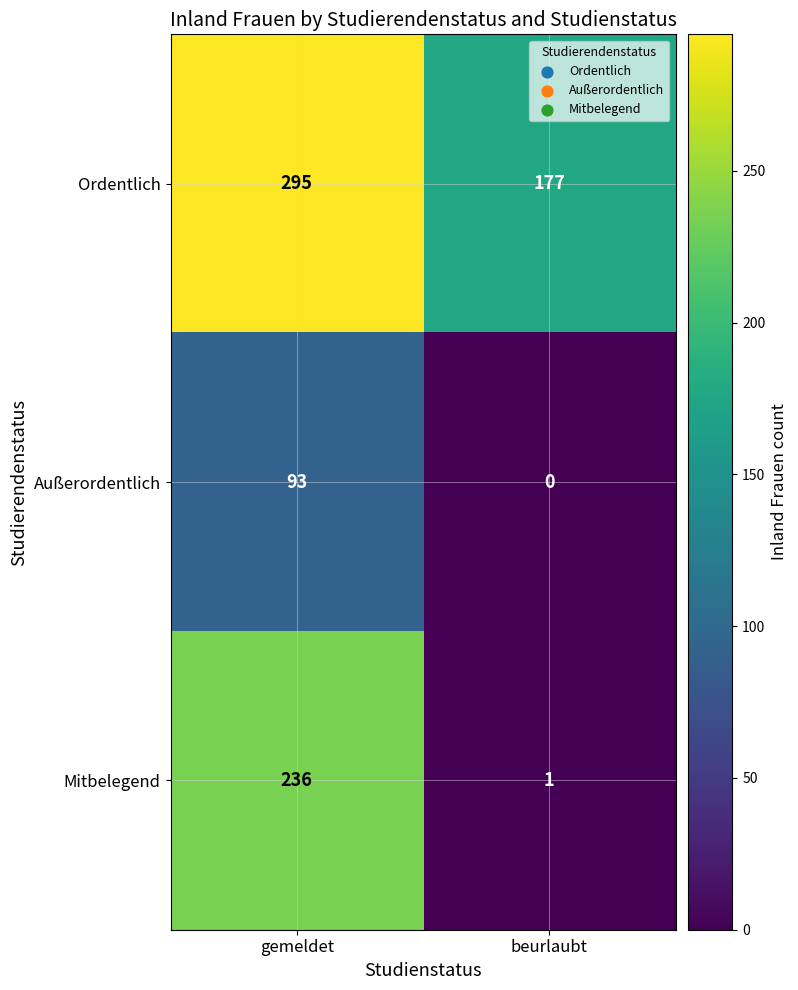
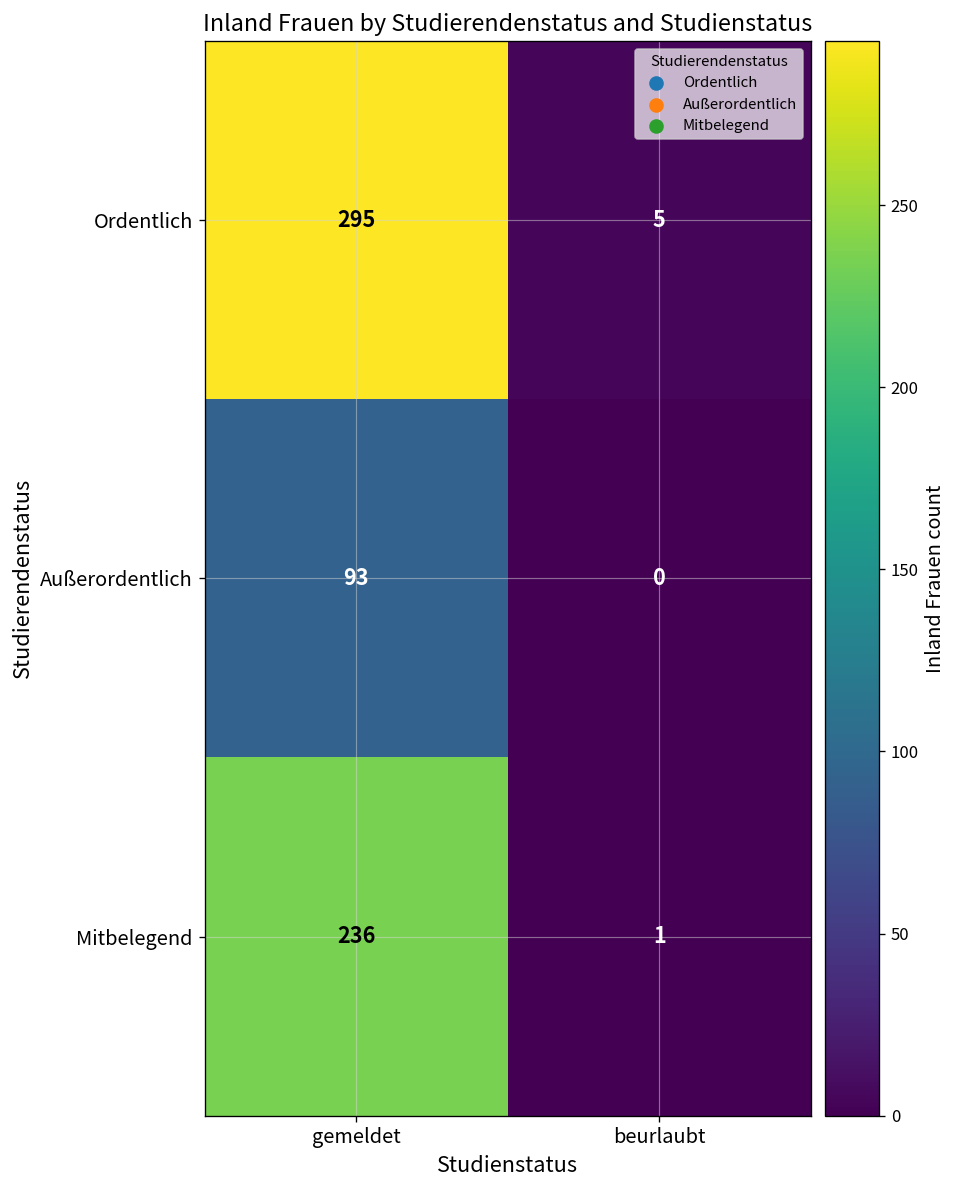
Ordentlich, beurlaubt: 177 -> 5
